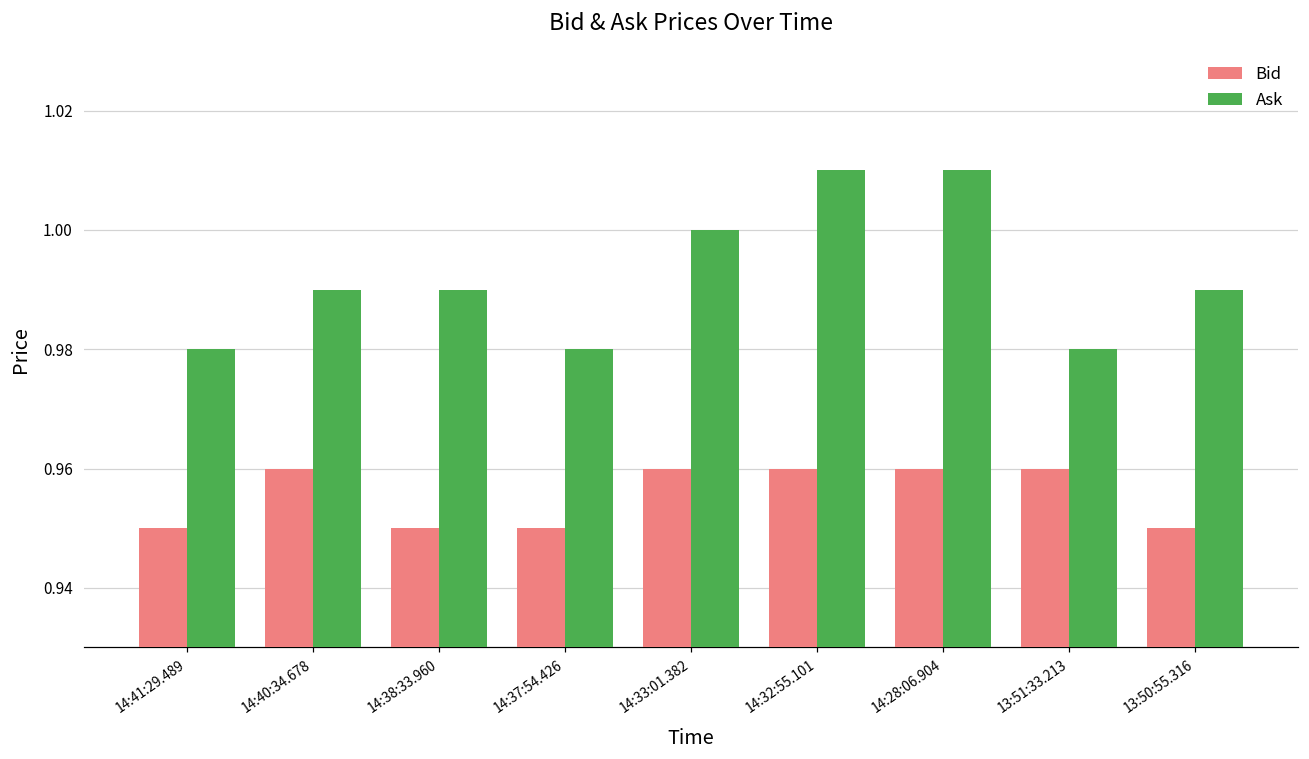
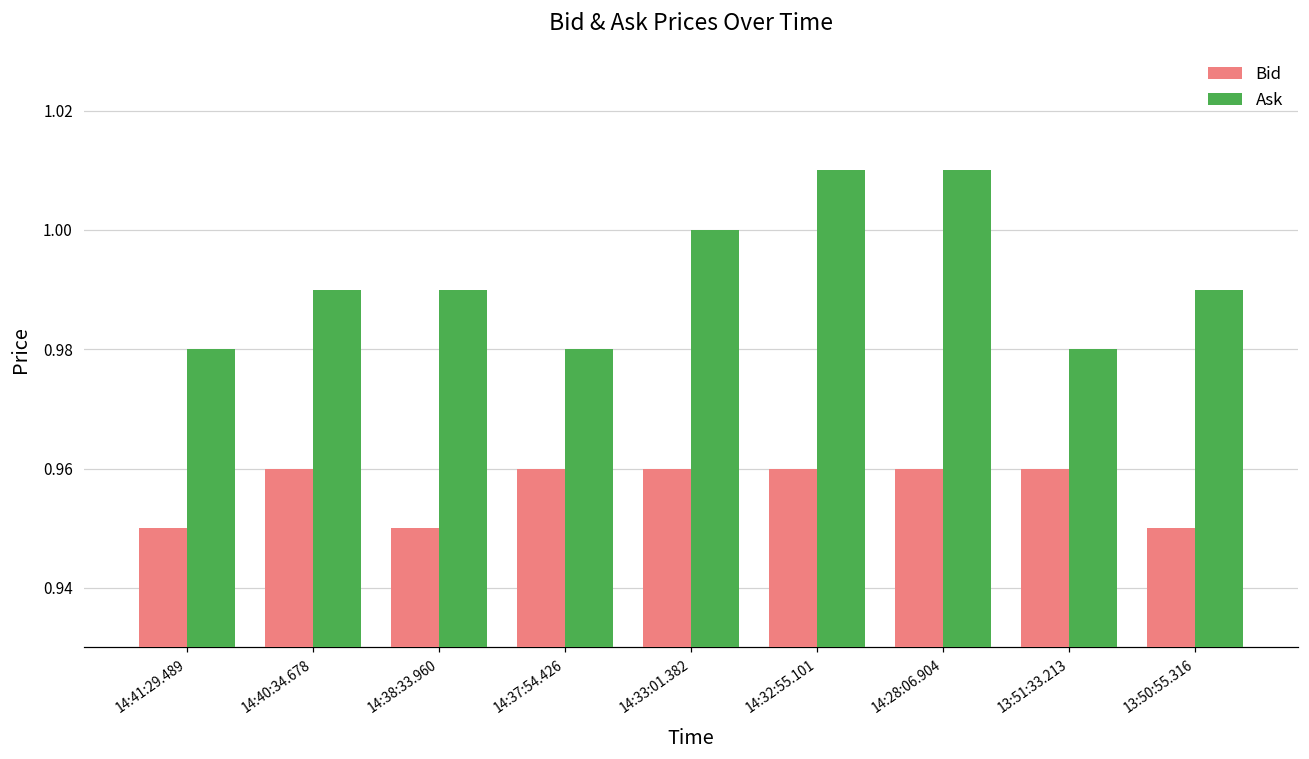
Bid, 14:37:54.426: 0.95 -> 0.96
